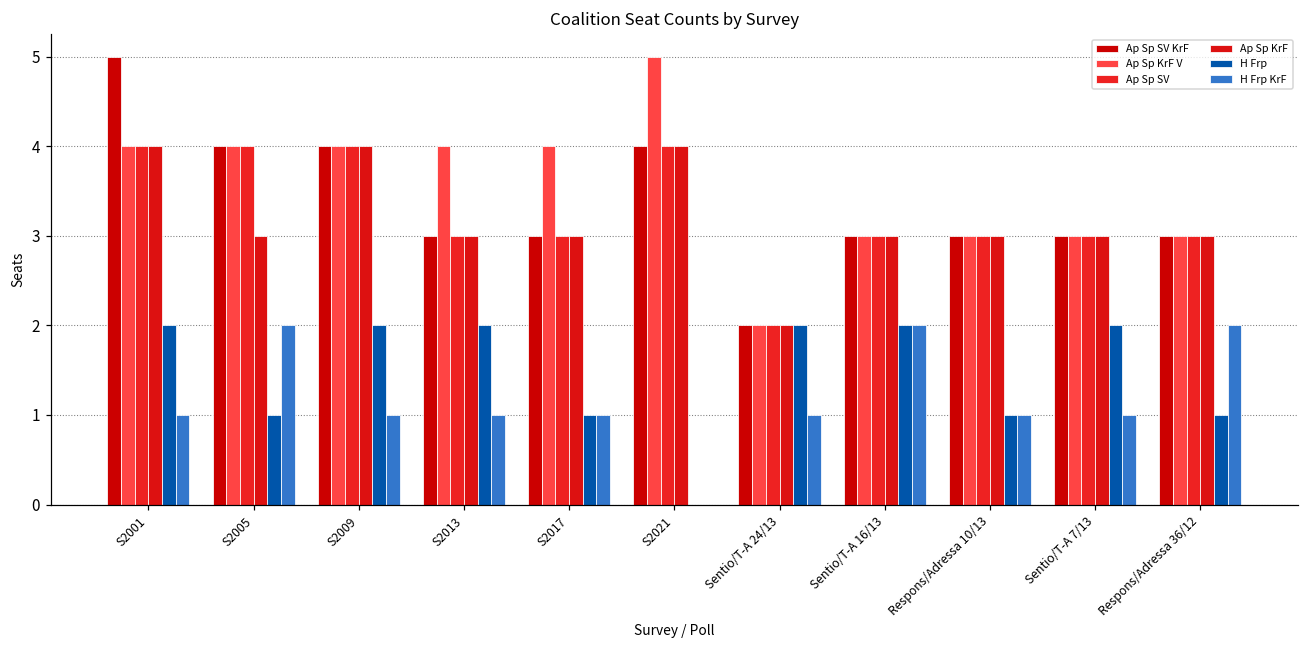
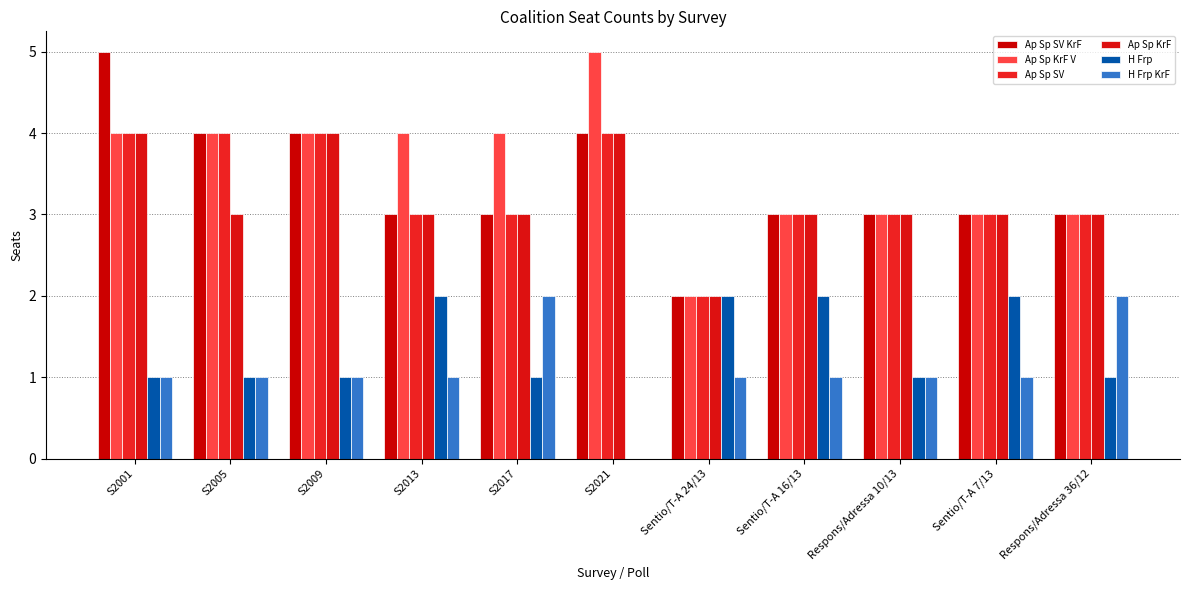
H Frp, S2001: 2 -> 1
H Frp KrF, S2005: 2 -> 1
H Frp, S2009: 2 -> 1
H Frp KrF, S2017: 1 -> 2
H Frp KrF, Sentio/T-A 16/13: 2 -> 1
